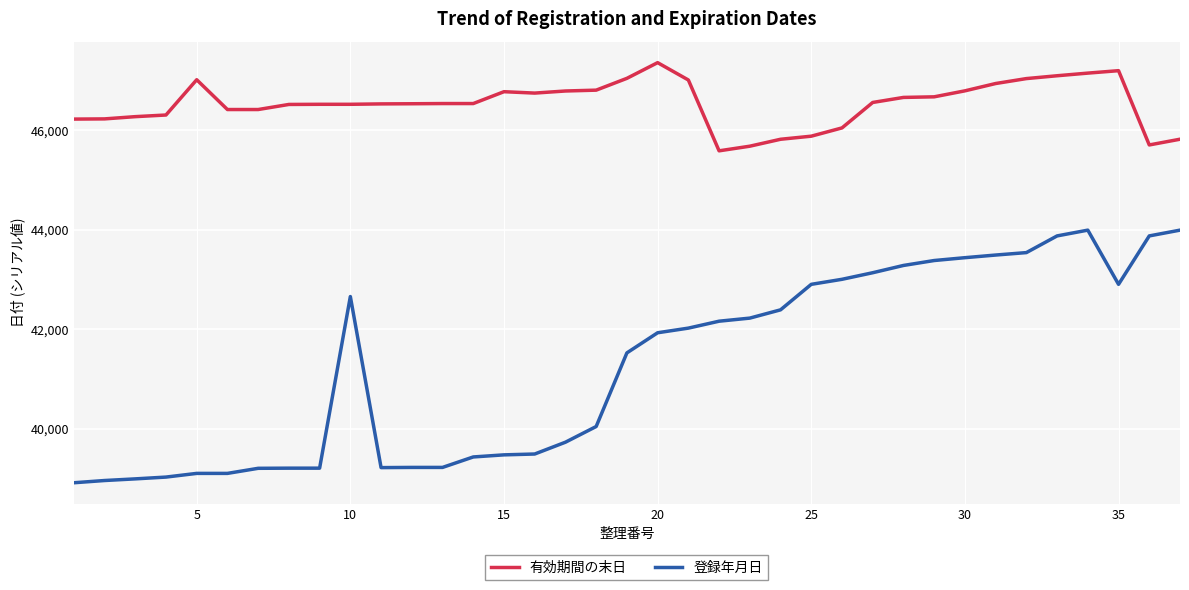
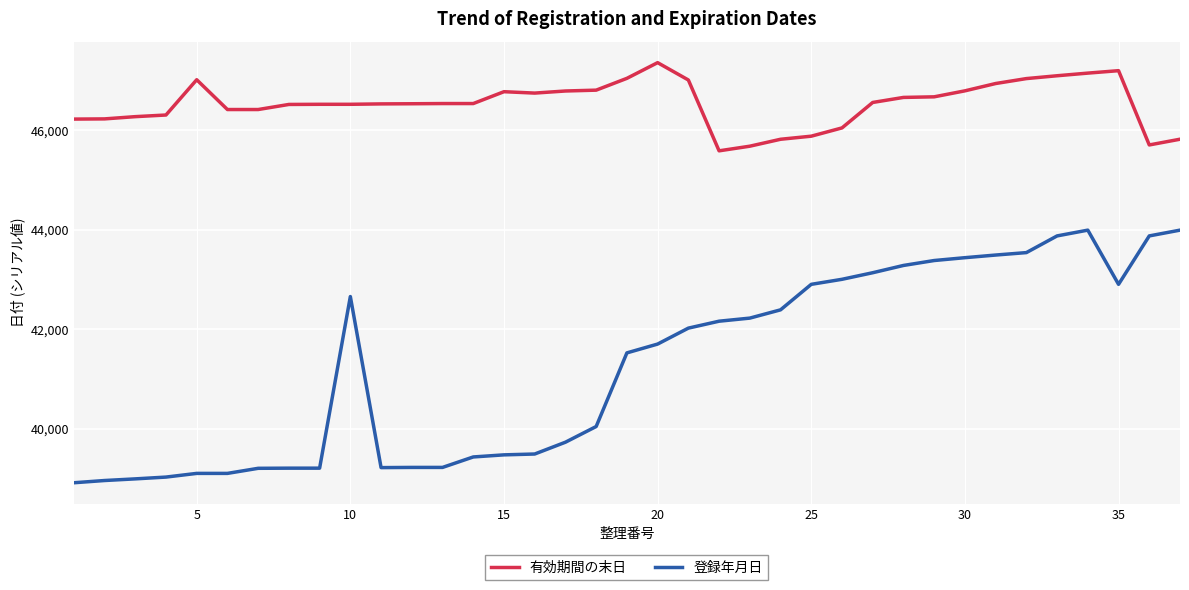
登録年月日, 20: 41,900 -> 41,700
